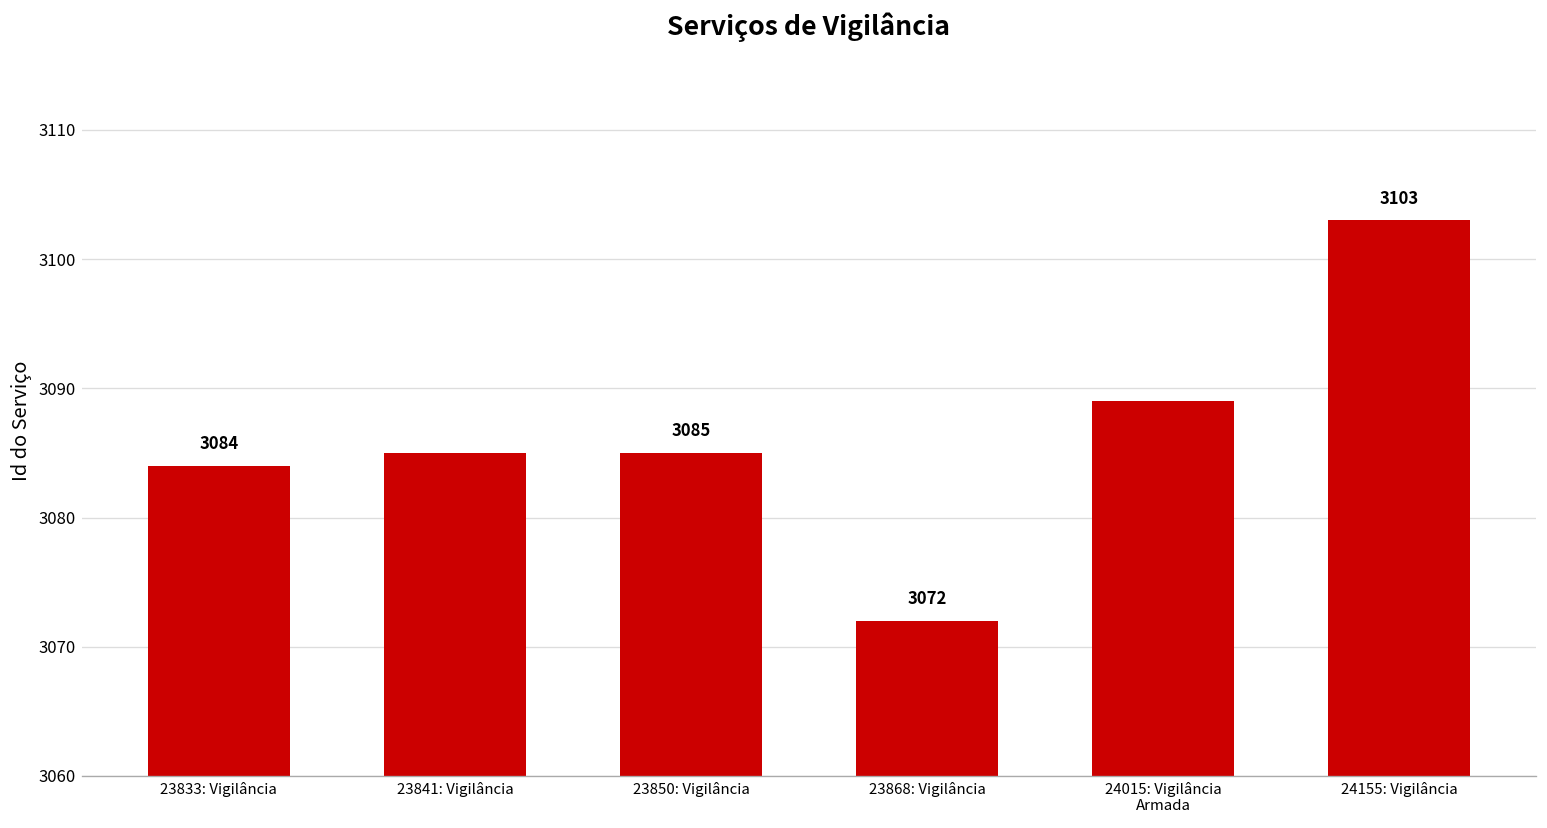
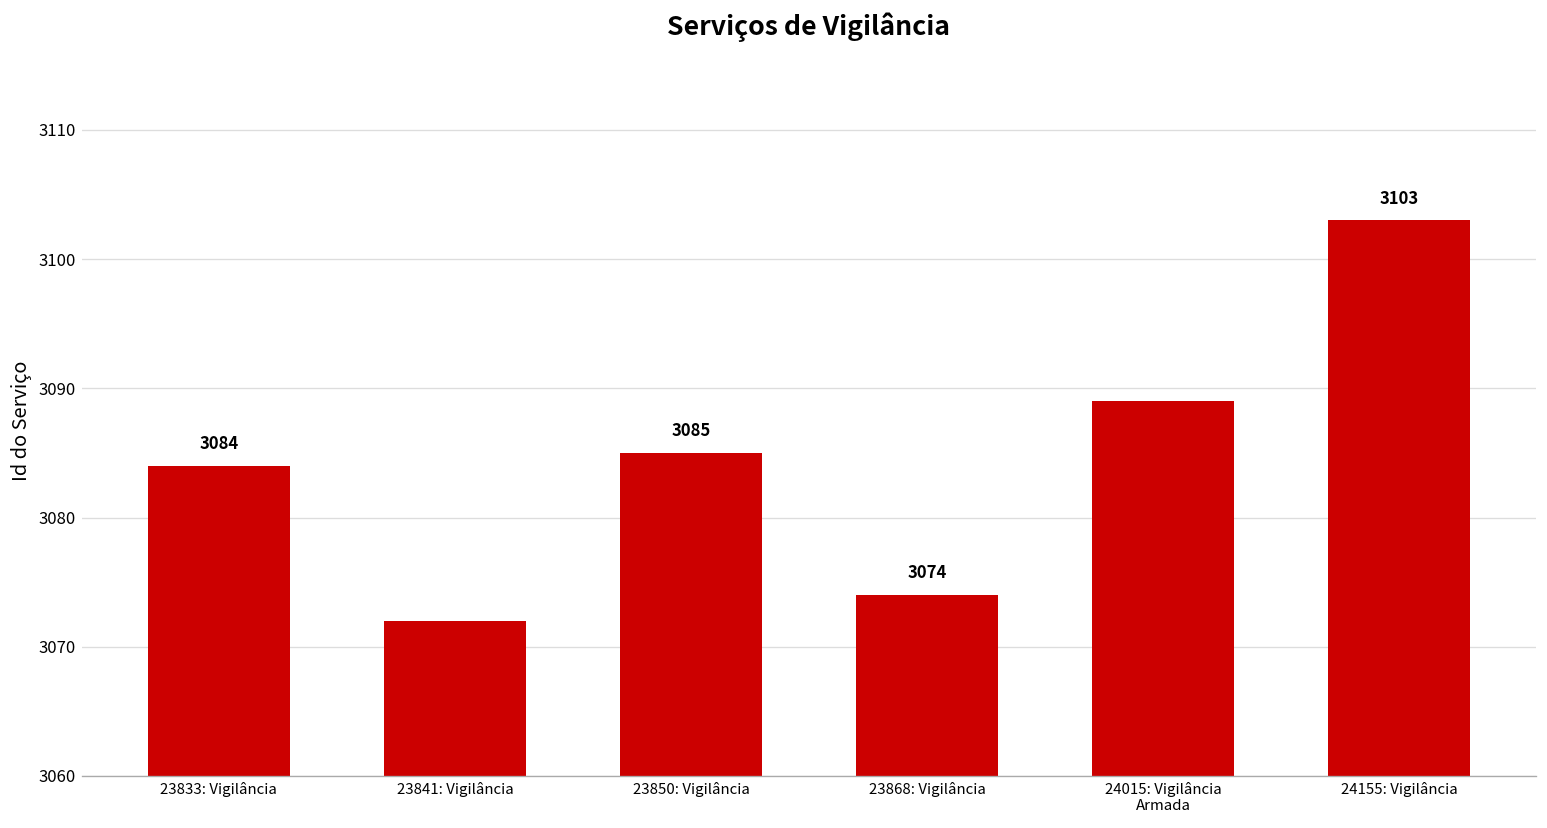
23841: Vigilância: 3085 -> 3072
23868: Vigilância: 3072 -> 3074
